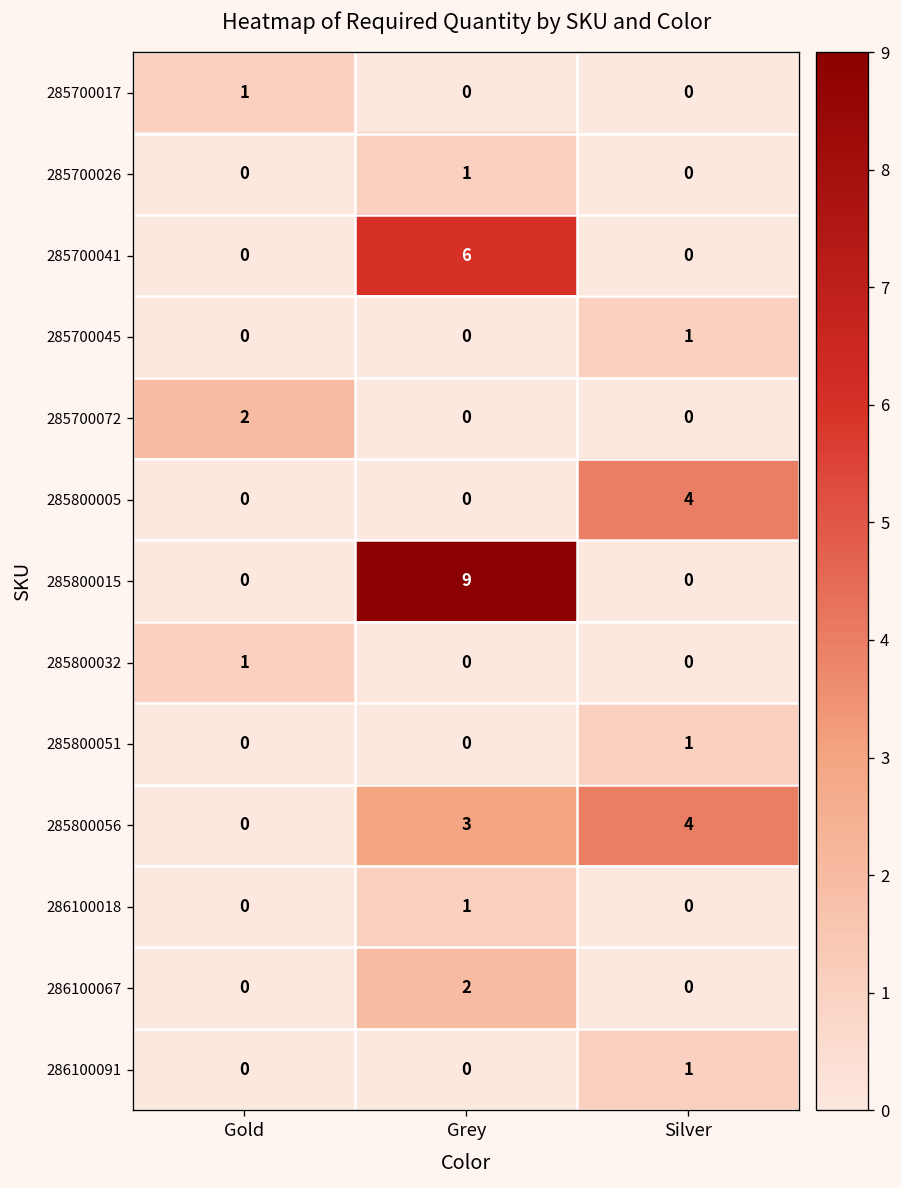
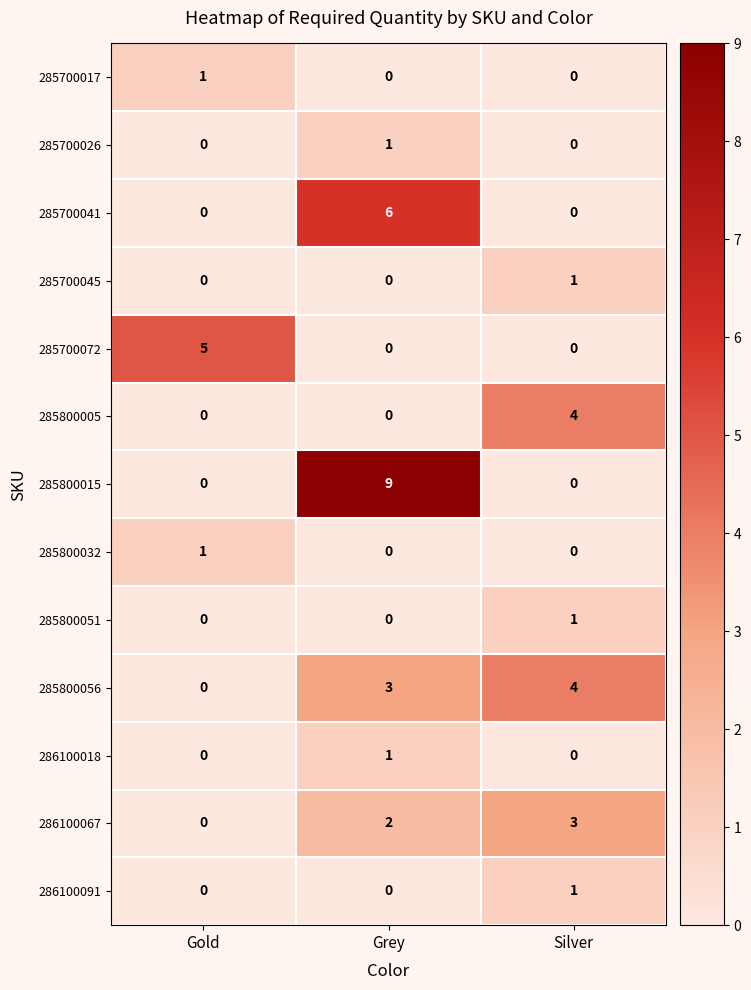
285700072, Gold: 2 -> 5
286100067, Silver: 0 -> 3
